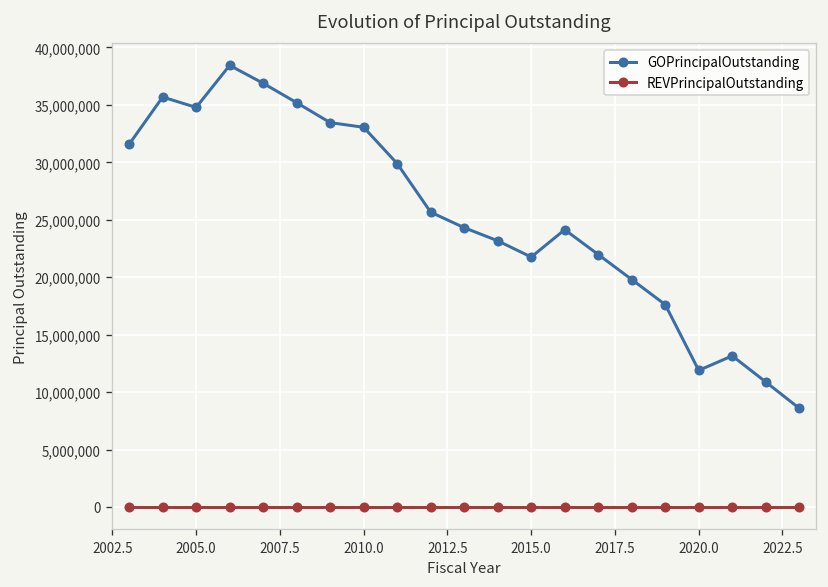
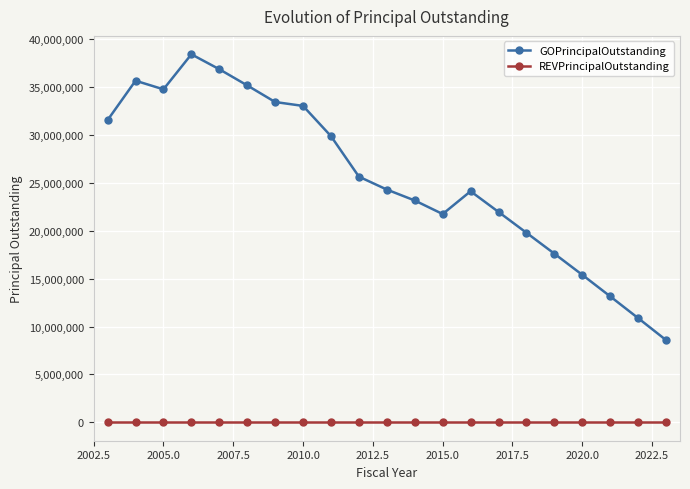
GOPrincipalOutstanding, 2020.0: 12,000,000 -> 15,000,000
